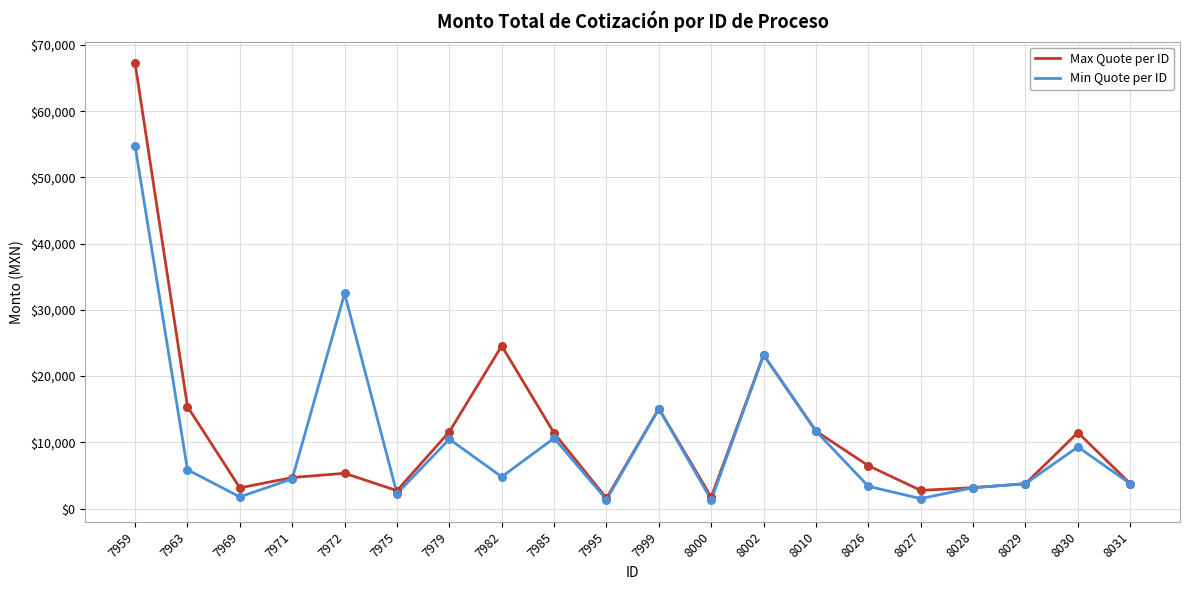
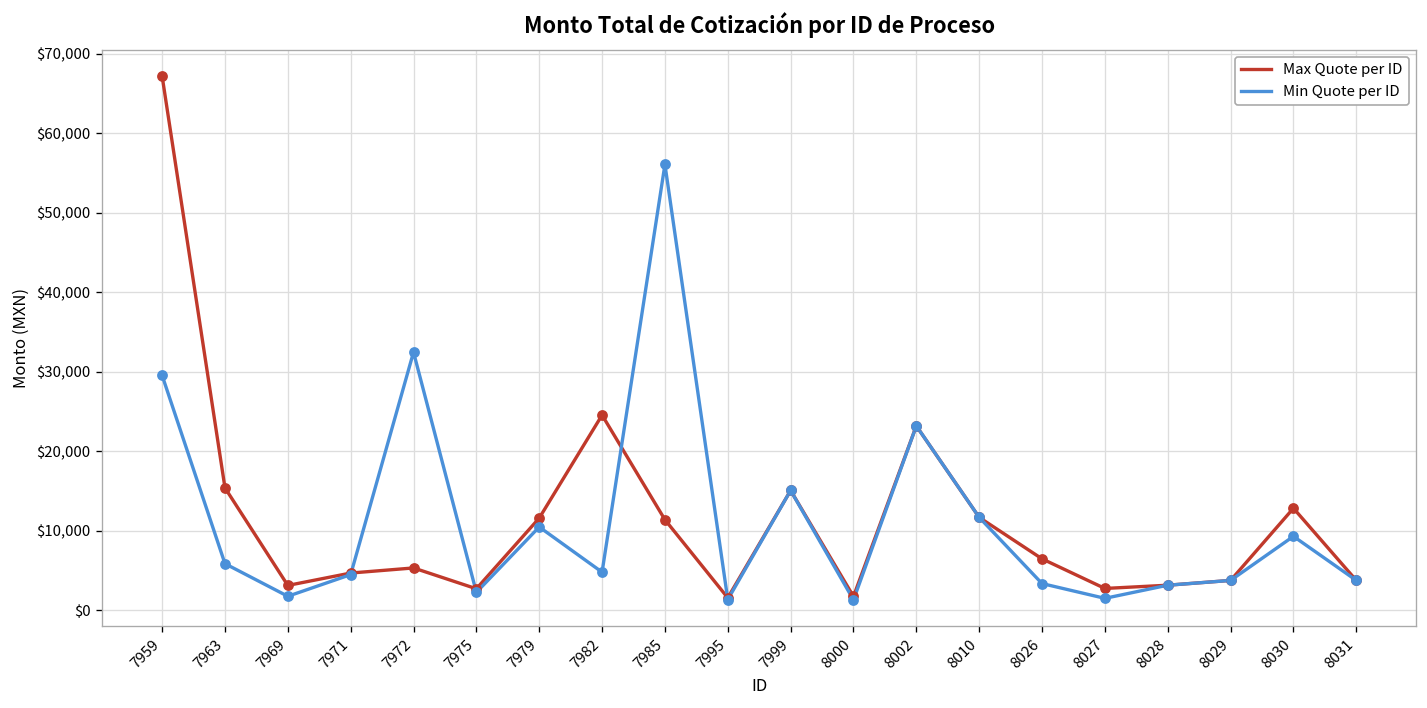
Min Quote per ID, 7959: $55,000 -> $30,000
Min Quote per ID, 7985: $11,000 -> $56,000
Max Quote per ID, 8030: $11,000 -> $13,000
